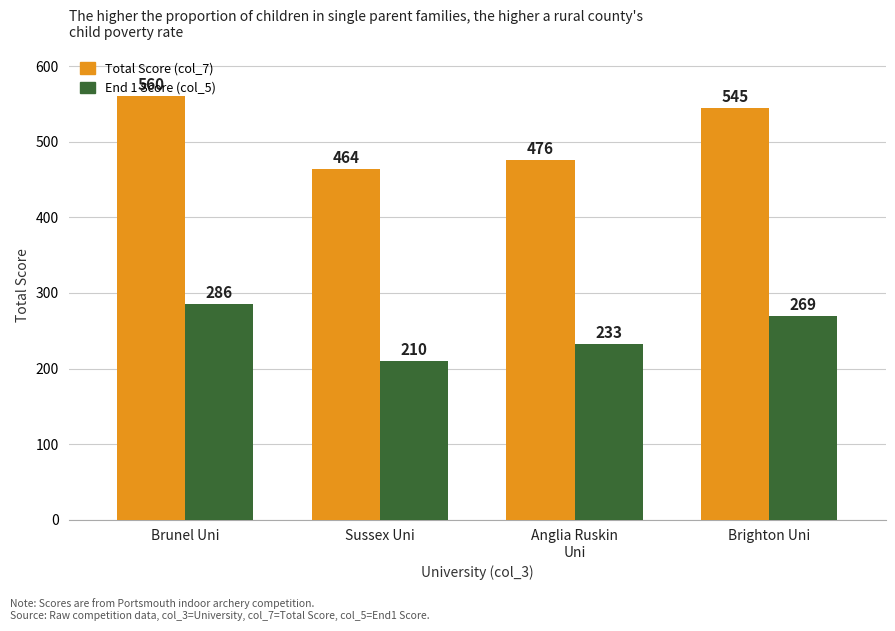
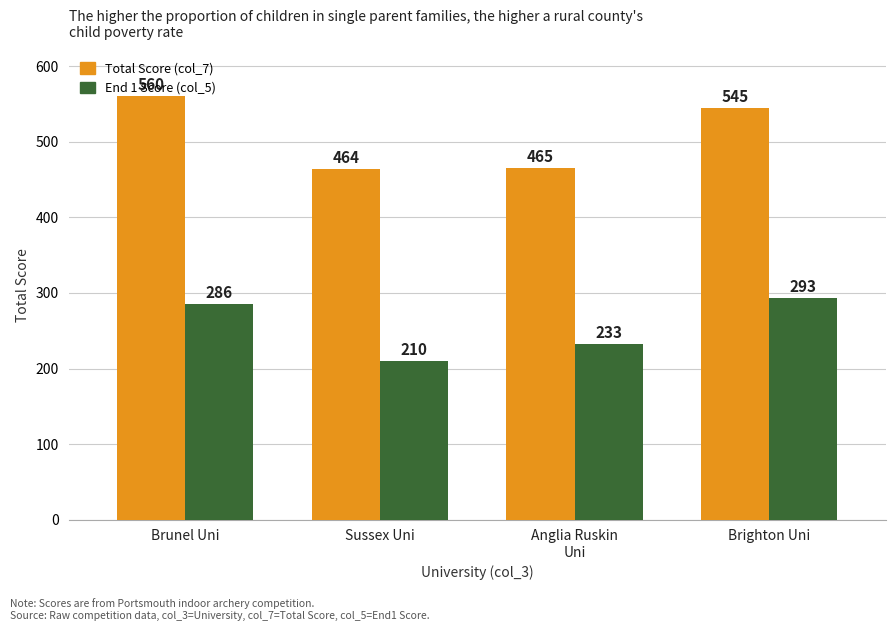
Total Score (col_7), Anglia Ruskin Uni: 476 -> 465
End 1 Score (col_5), Brighton Uni: 269 -> 293
